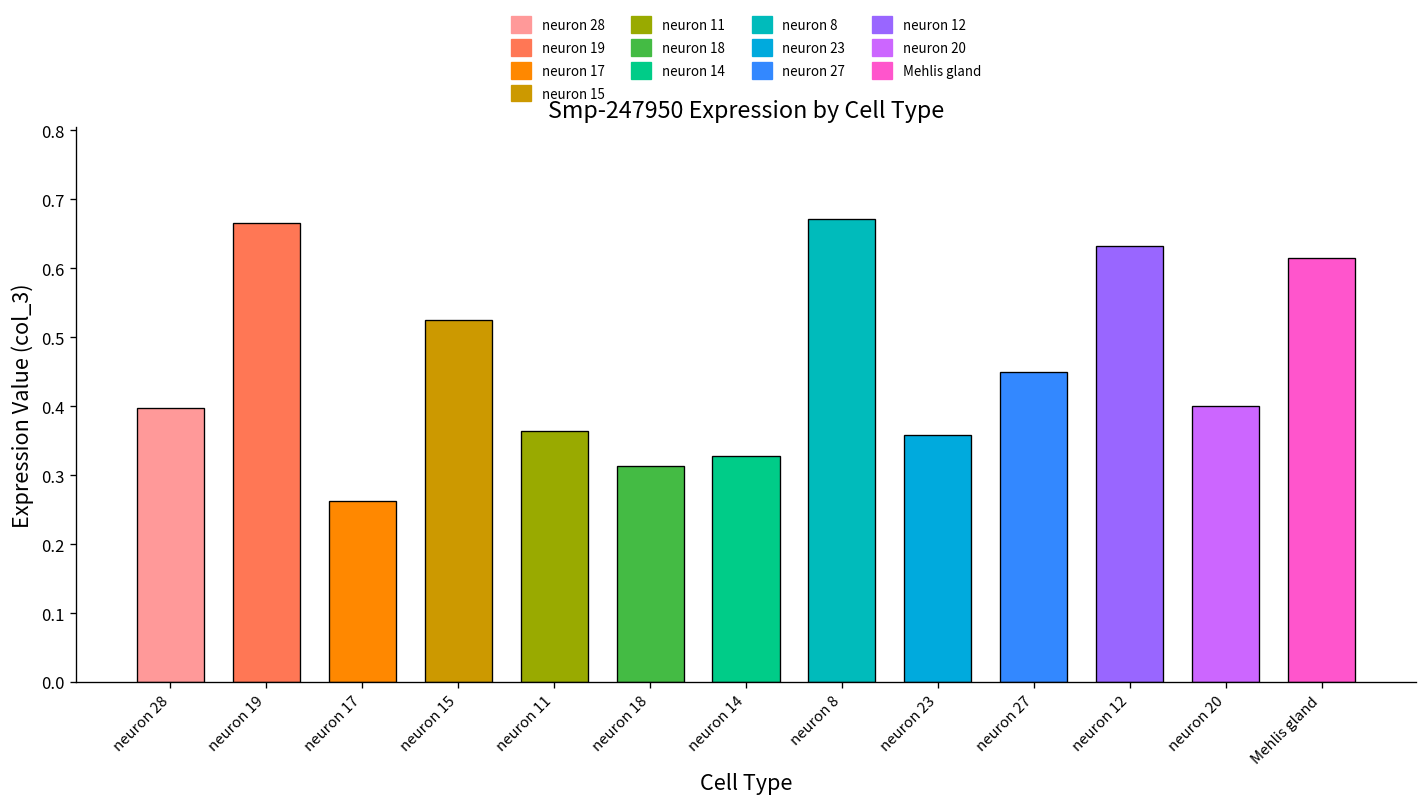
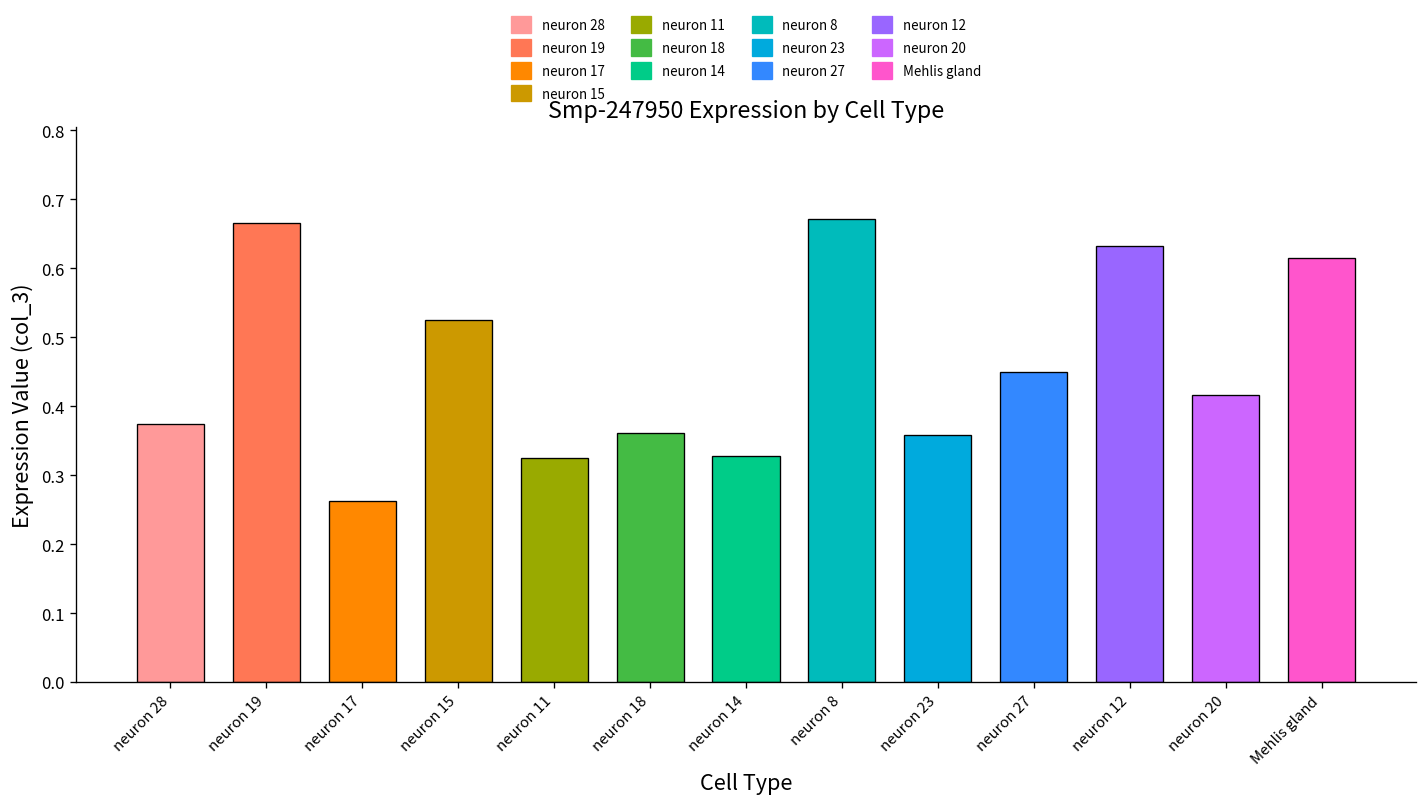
neuron 28: 0.40 -> 0.37
neuron 11: 0.36 -> 0.32
neuron 18: 0.31 -> 0.36
neuron 20: 0.40 -> 0.42
